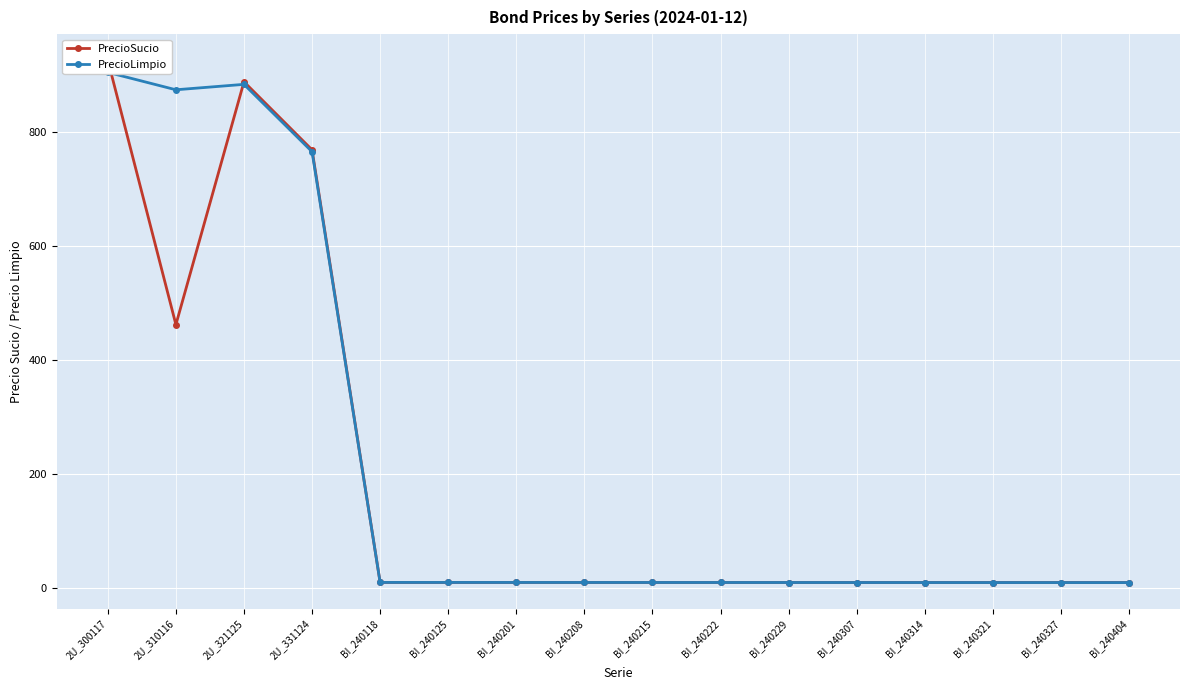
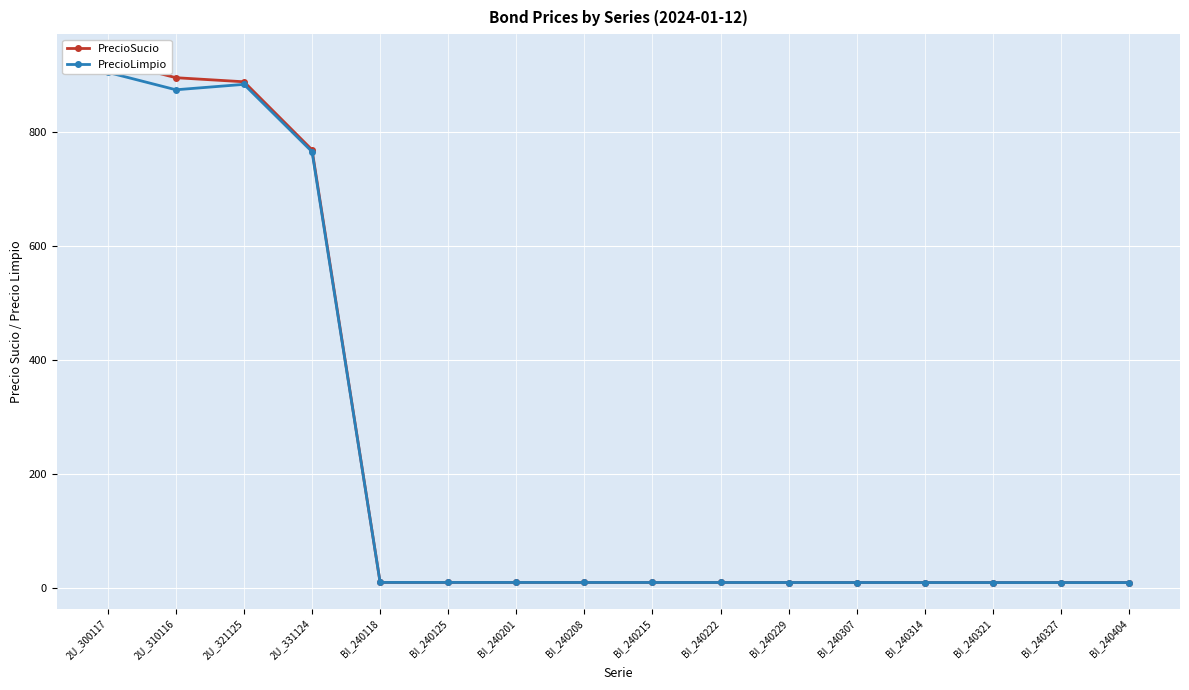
PrecioSucio, 2U_310116: 460 -> 890
